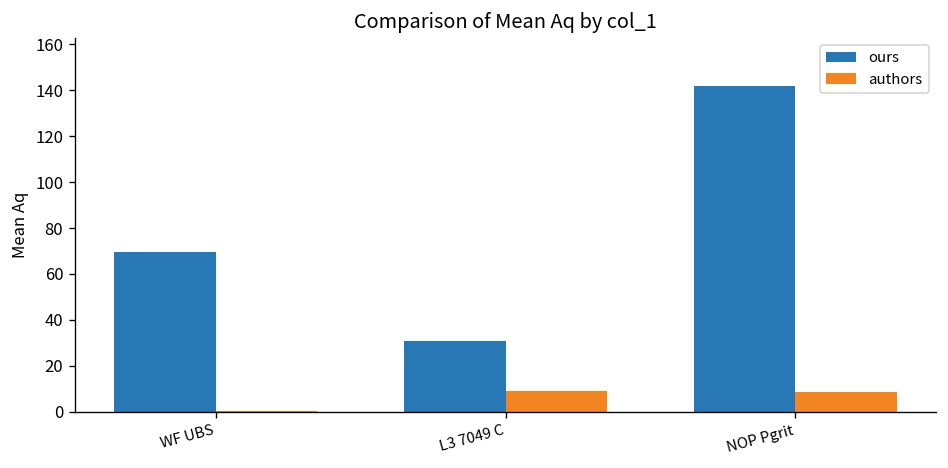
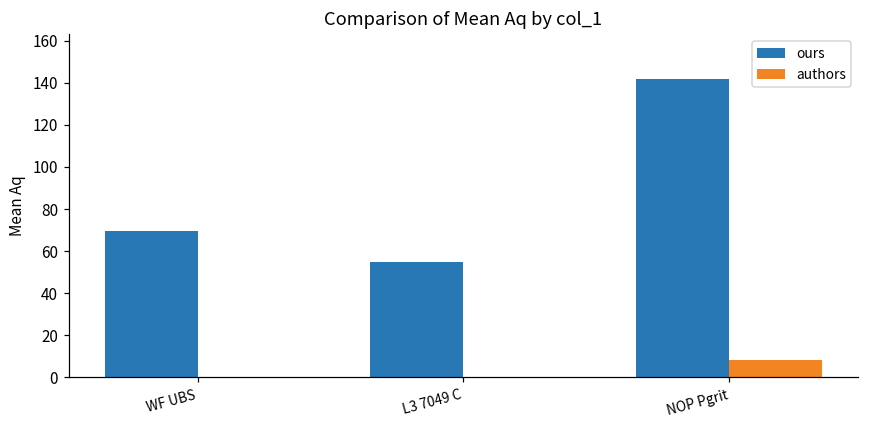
ours, L3 7049 C: 31 -> 55
authors, L3 7049 C: 9 -> 0
